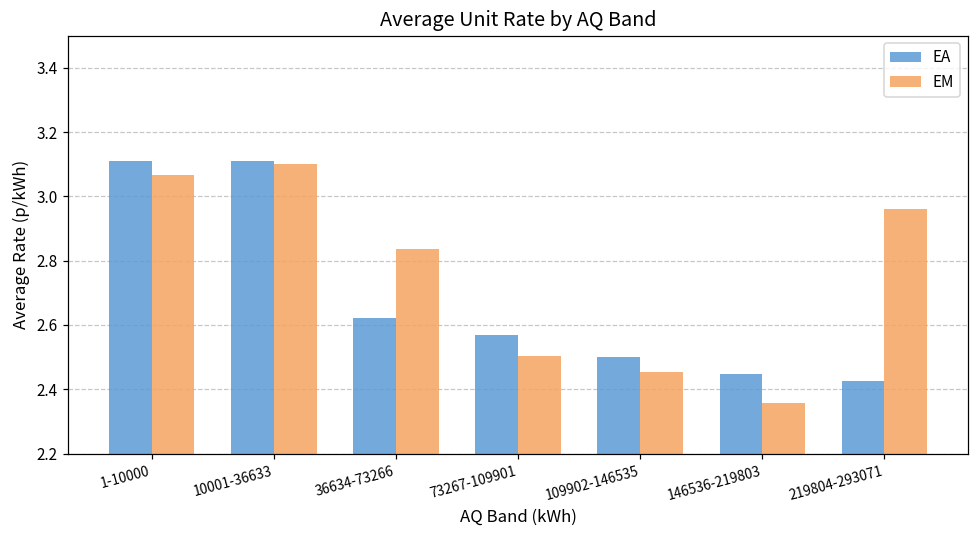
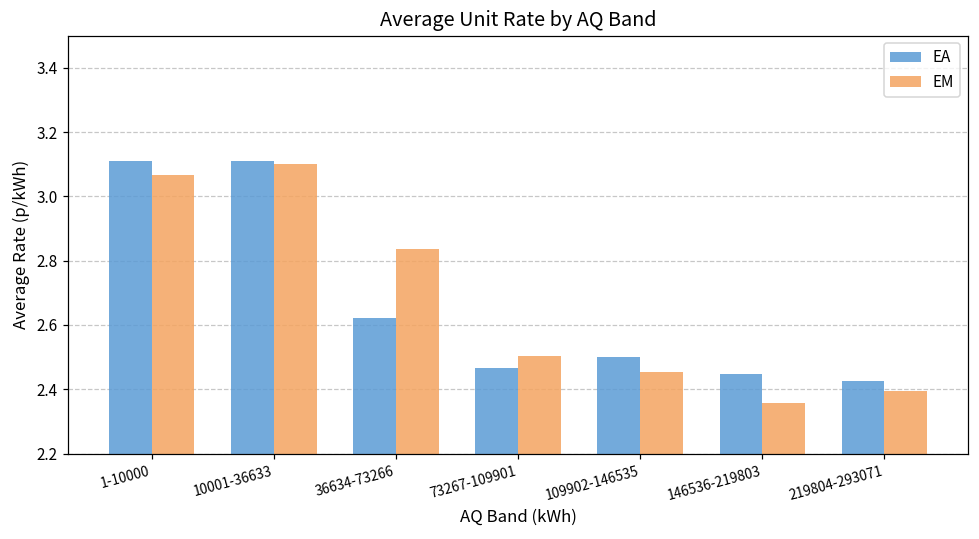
EA, 73267-109901: 2.57 -> 2.47
EM, 219804-293071: 2.96 -> 2.40
